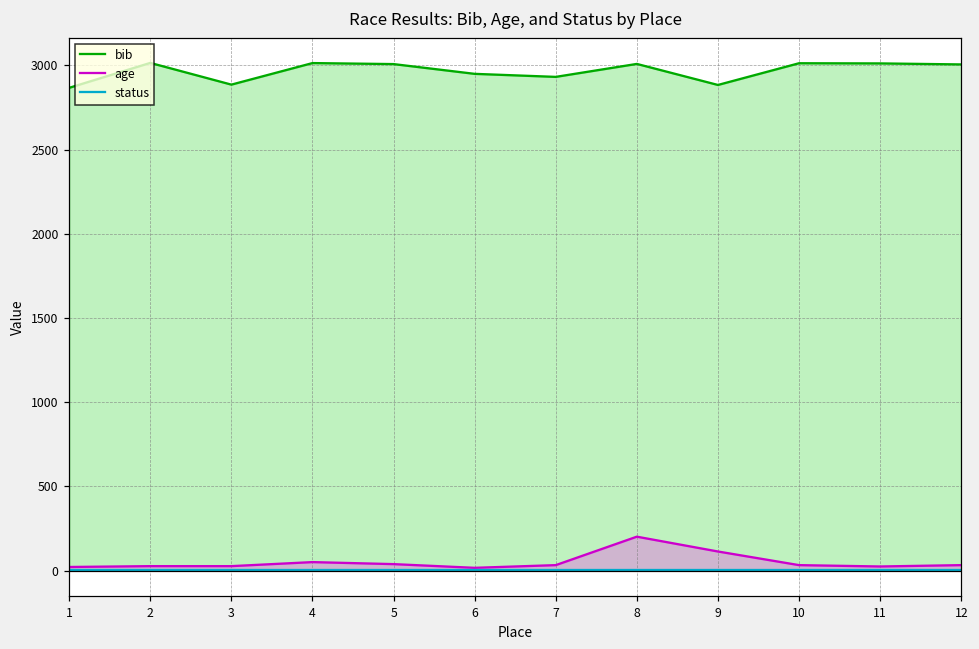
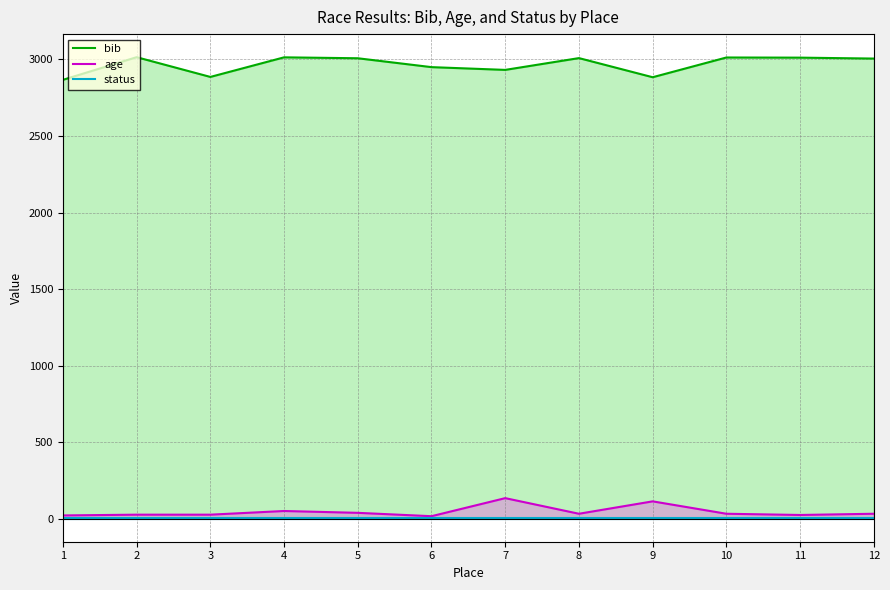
age, 7: 30 -> 130
age, 8: 200 -> 30
